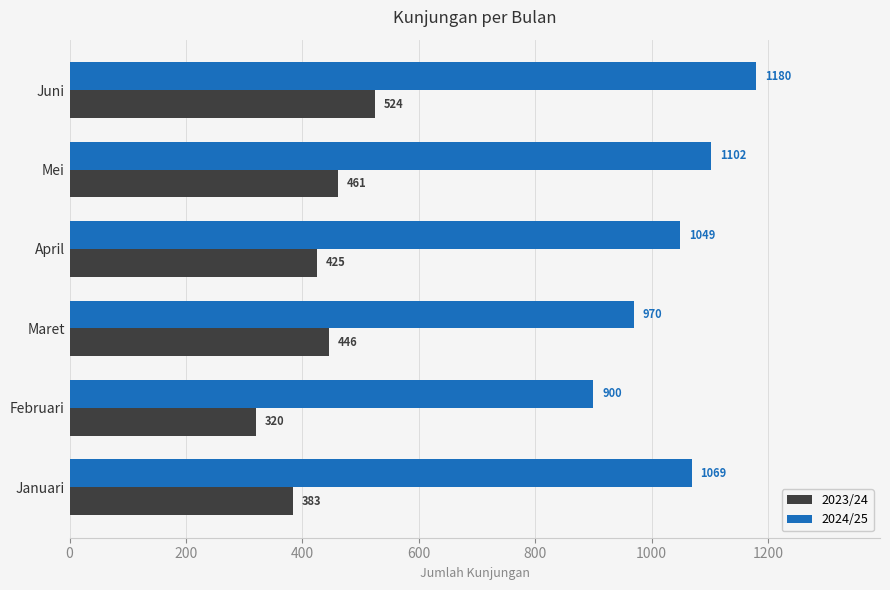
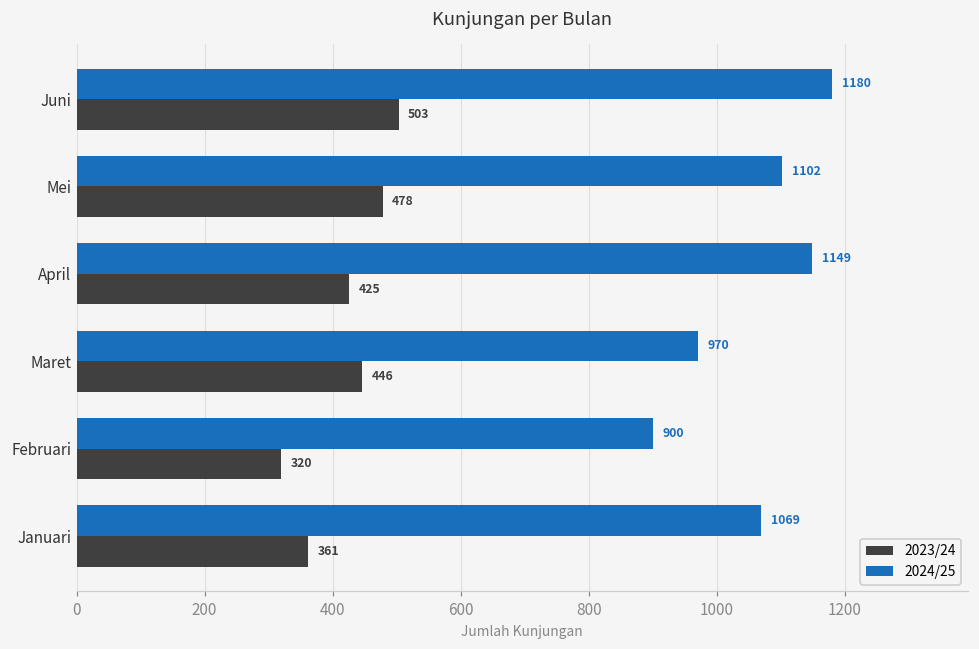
2023/24, Juni: 524 -> 503
2023/24, Mei: 461 -> 478
2024/25, April: 1049 -> 1149
2023/24, Januari: 383 -> 361
